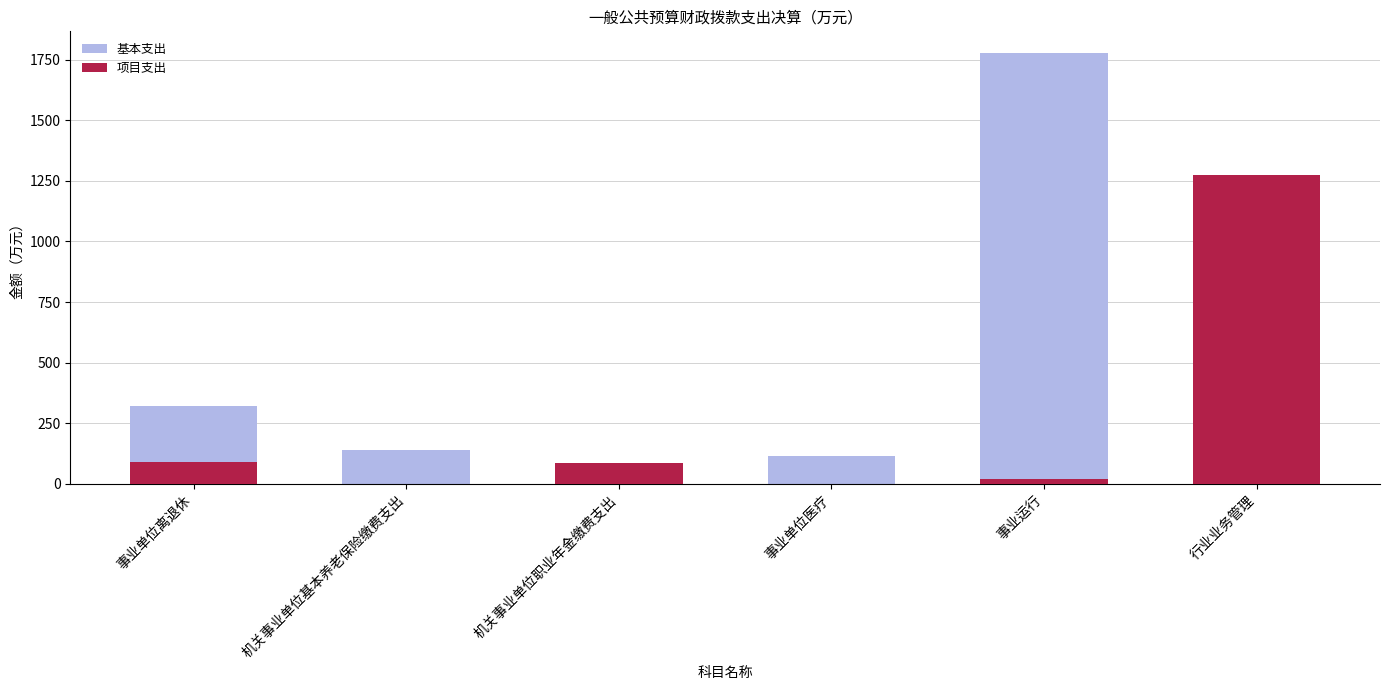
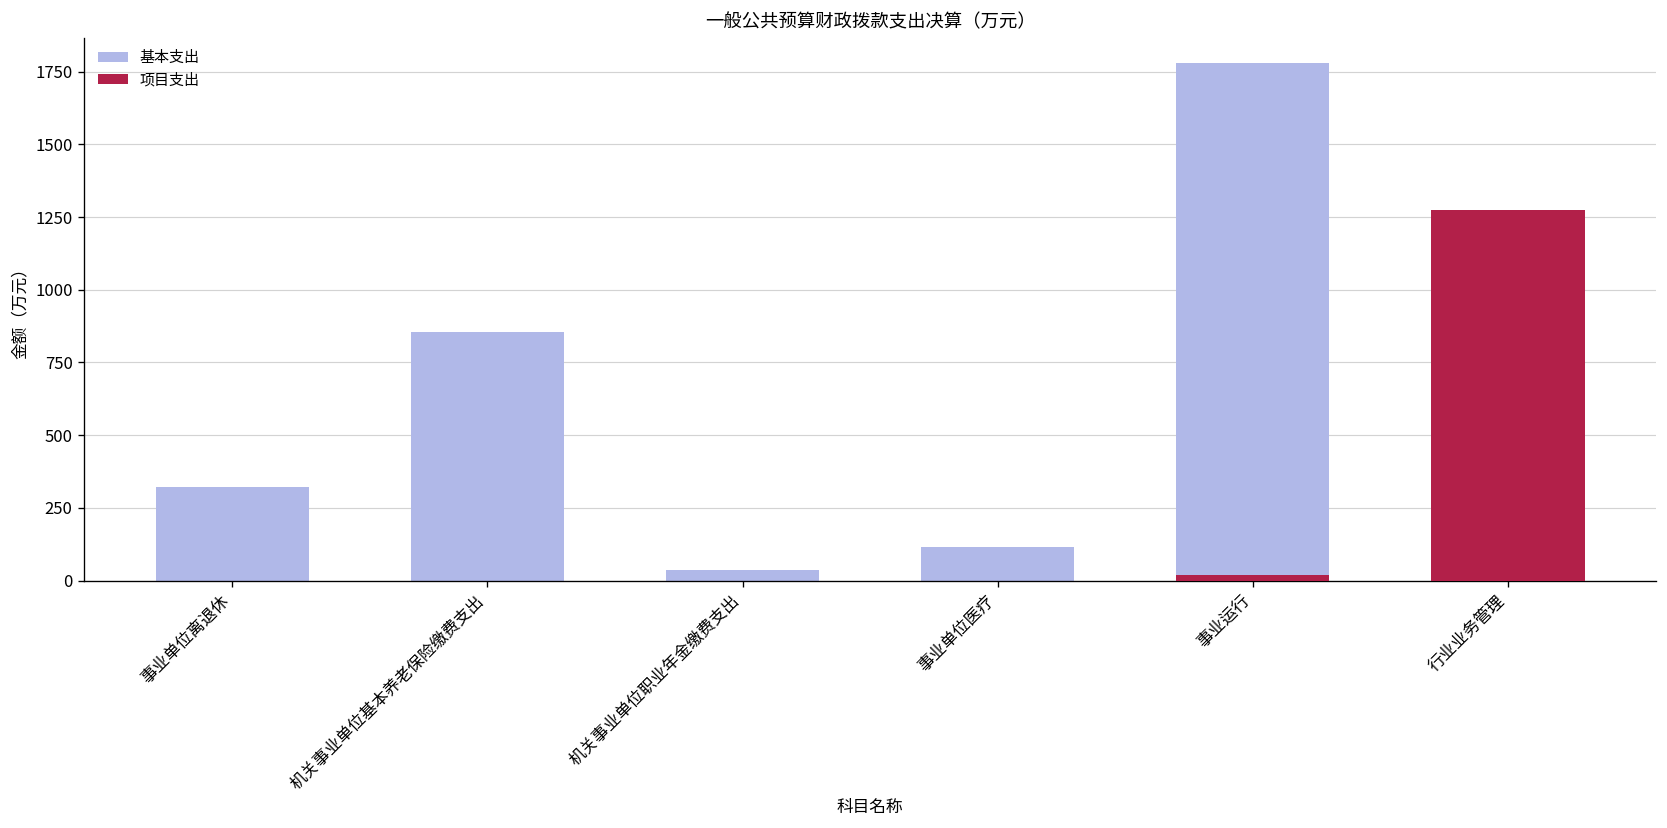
项目支出, 事业单位离退休: 90 -> 0
基本支出, 机关事业单位基本养老保险缴费支出: 140 -> 860
项目支出, 机关事业单位职业年金缴费支出: 90 -> 0
